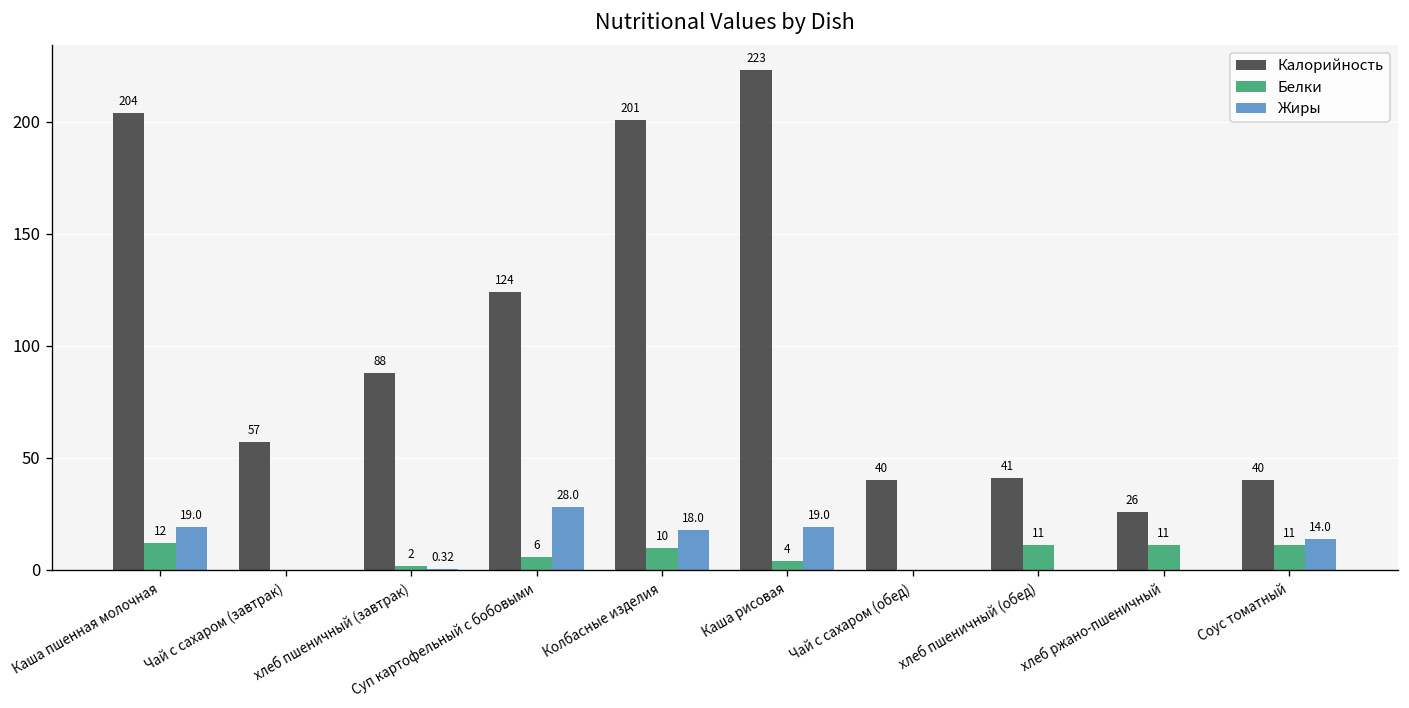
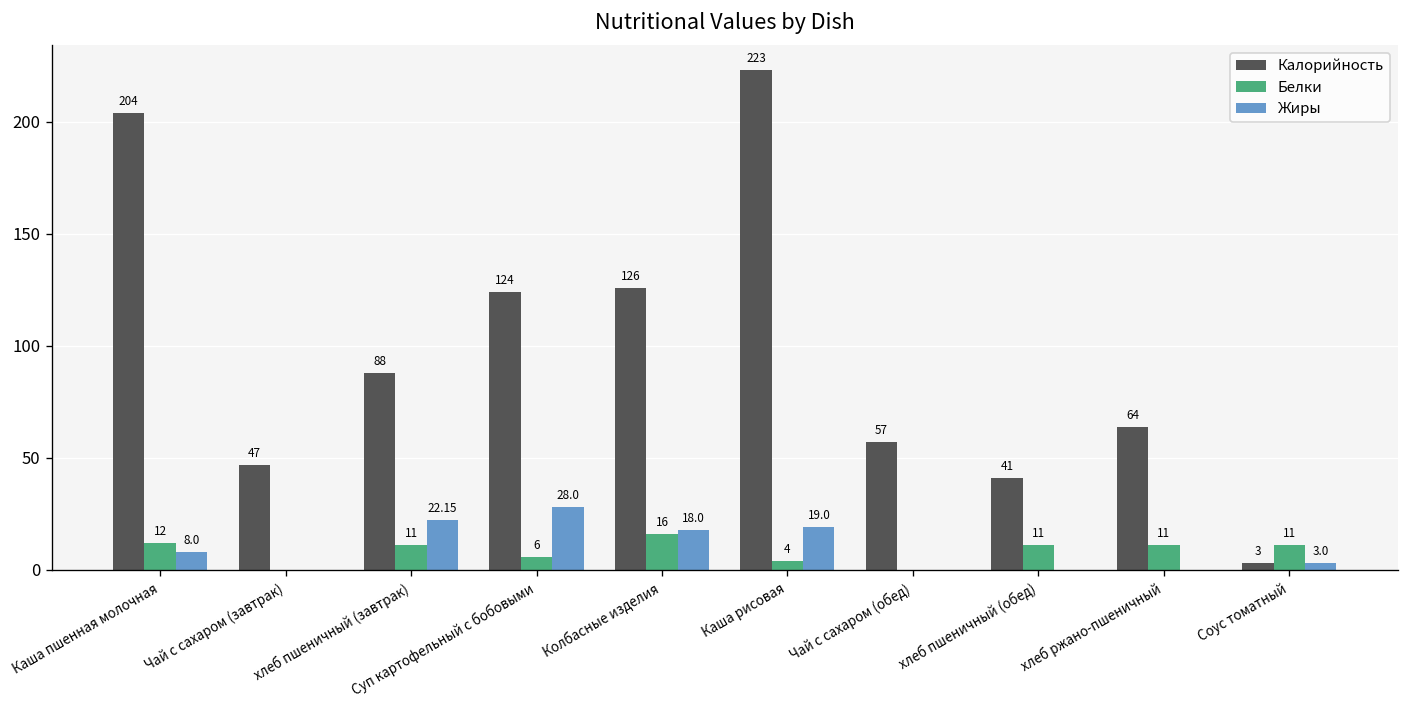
Жиры, Каша пшенная молочная: 19.0 -> 8.0
Калорийность, Чай с сахаром (завтрак): 57 -> 47
Белки, хлеб пшеничный (завтрак): 2 -> 11
Жиры, хлеб пшеничный (завтрак): 0.32 -> 22.15
Калорийность, Колбасные изделия: 201 -> 126
Белки, Колбасные изделия: 10 -> 16
Калорийность, Чай с сахаром (обед): 40 -> 57
Калорийность, хлеб ржано-пшеничный: 26 -> 64
Калорийность, Соус томатный: 40 -> 3
Жиры, Соус томатный: 14.0 -> 3.0
